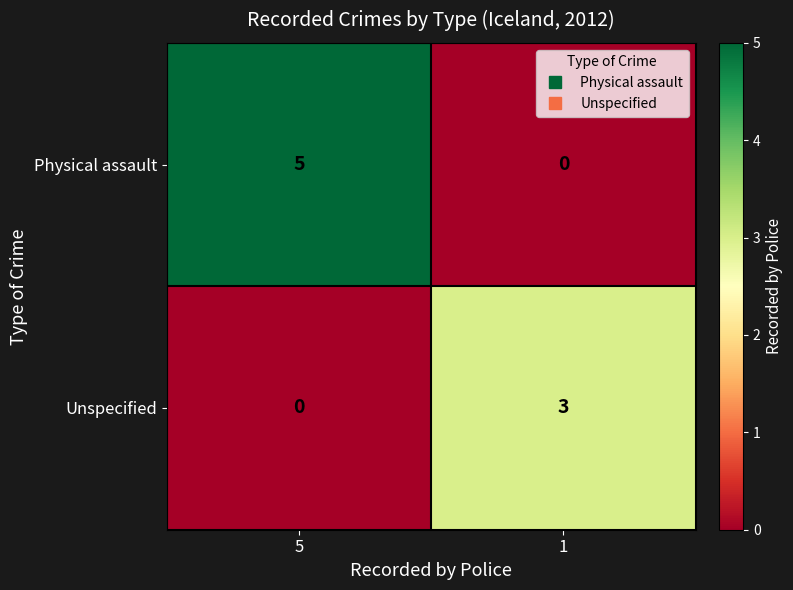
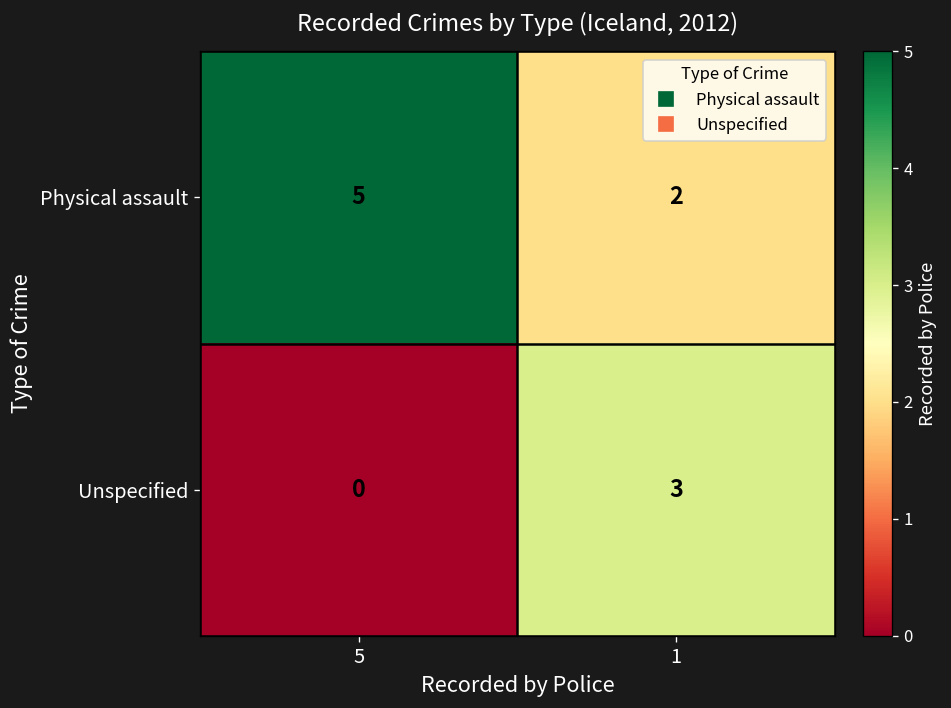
Physical assault, 1: 0 -> 2
